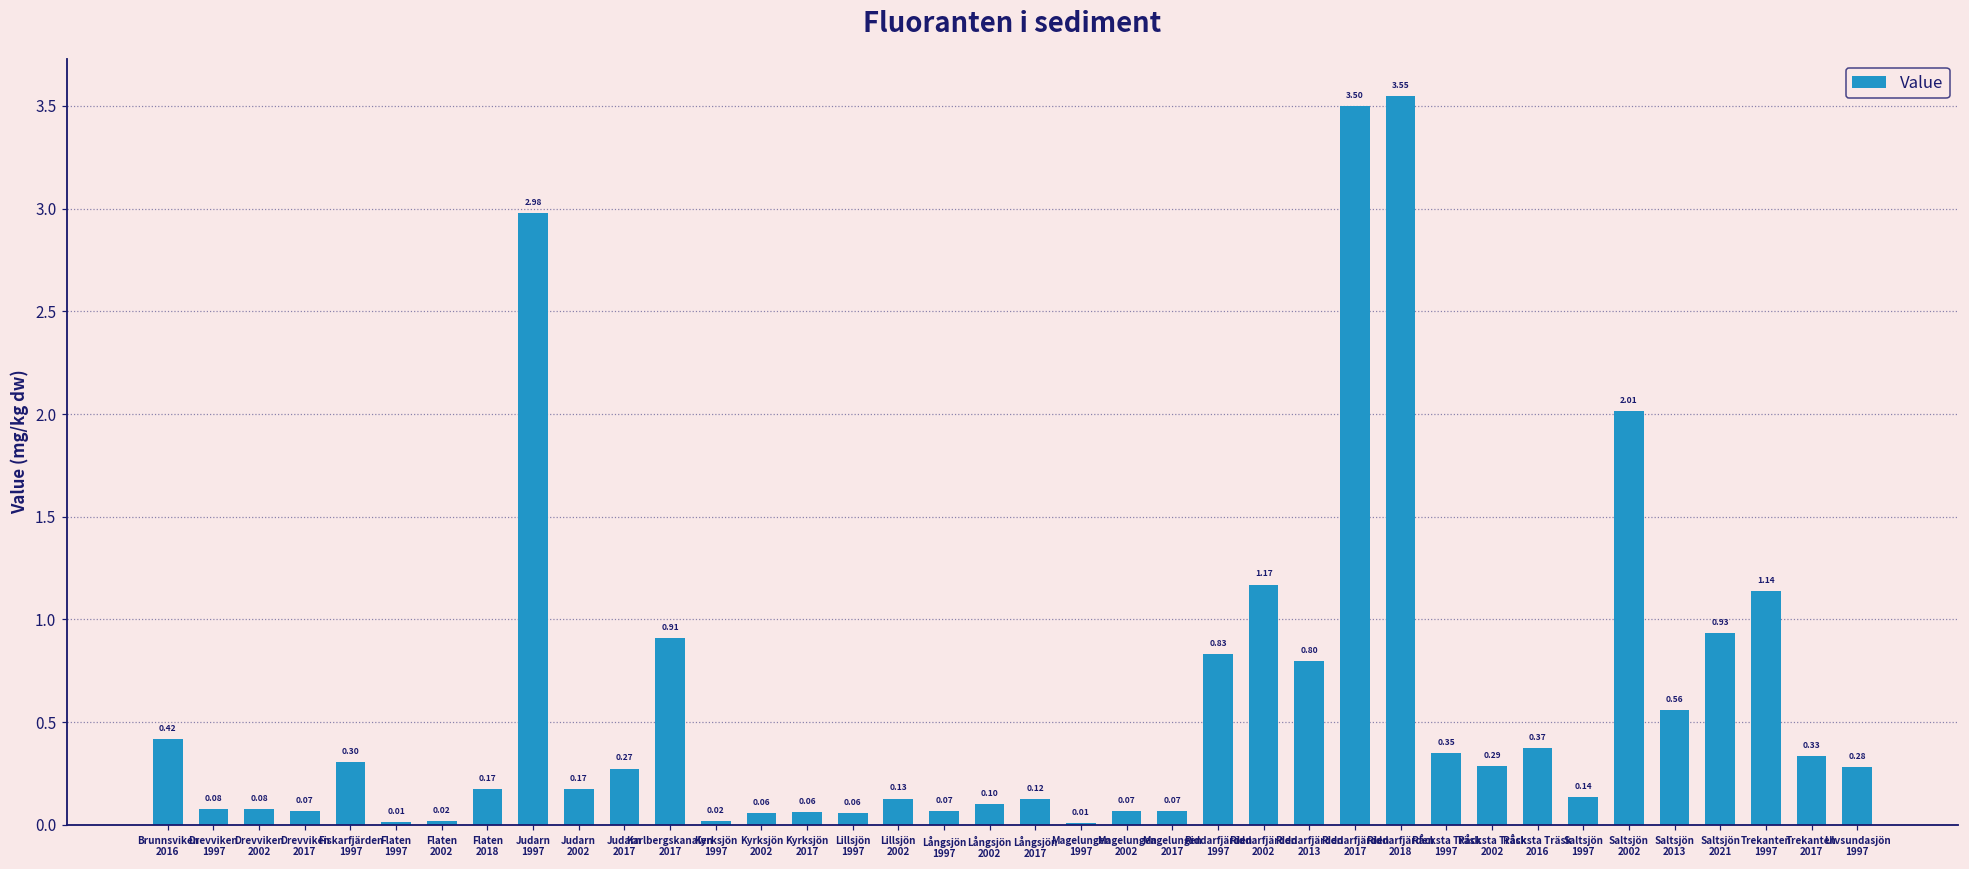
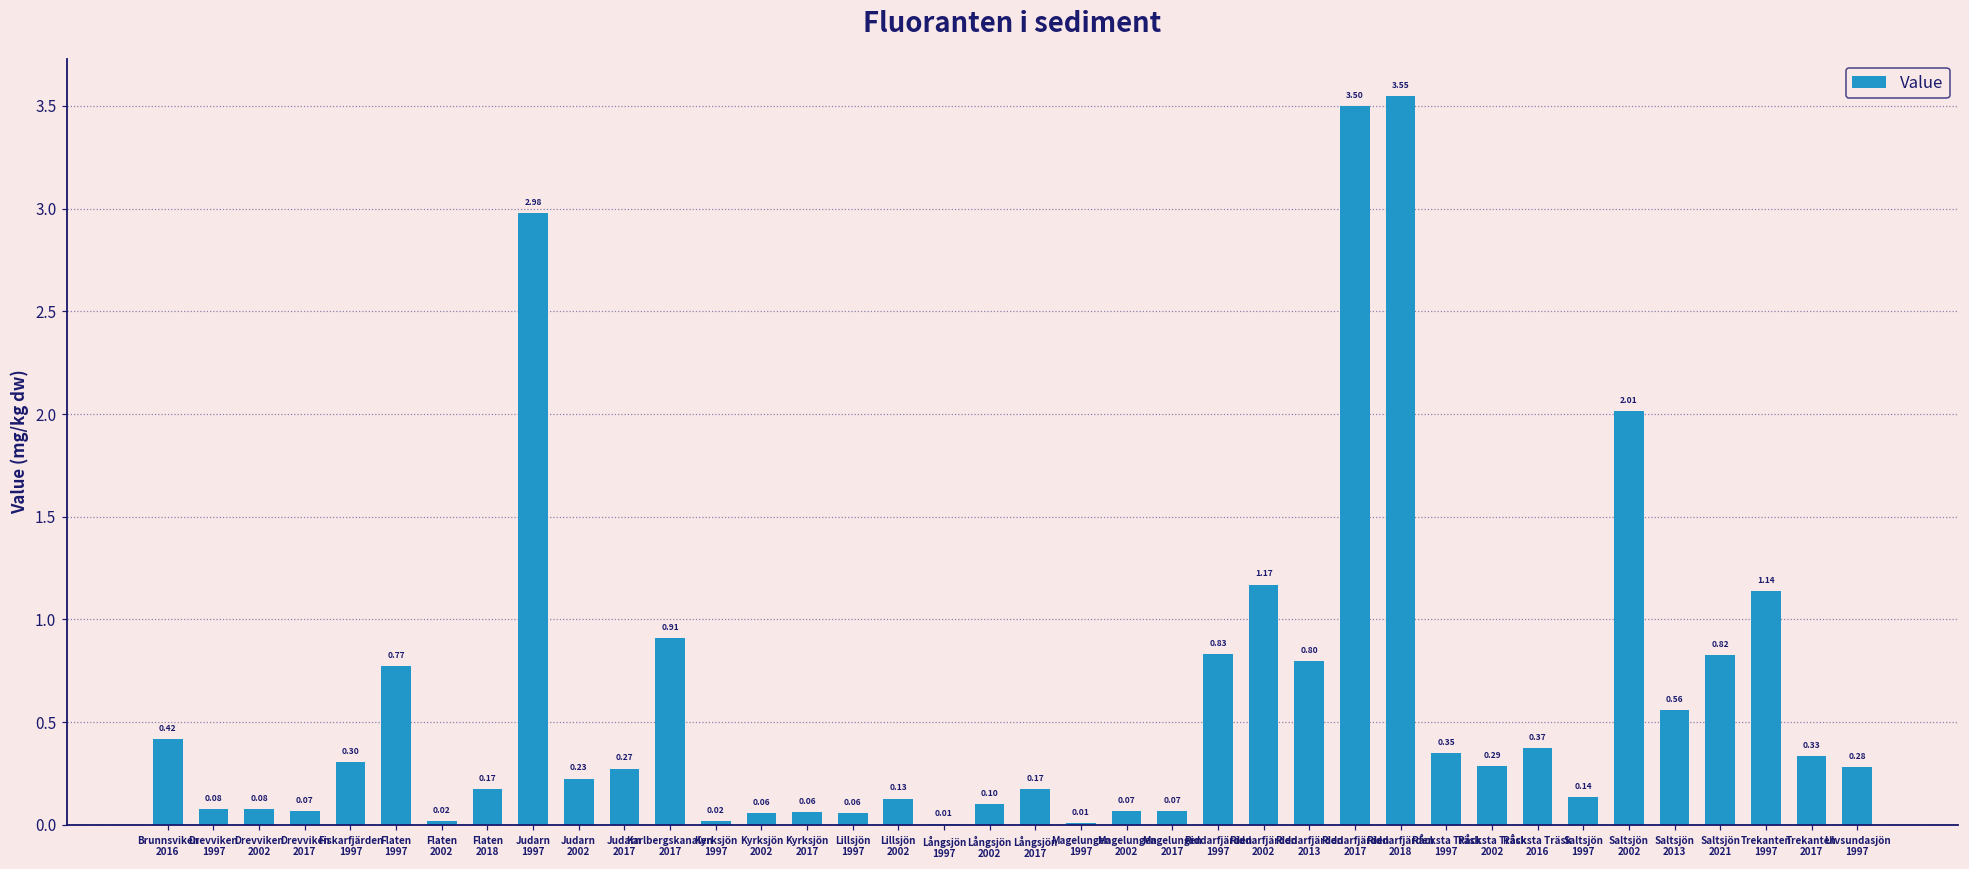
Flaten 1997: 0.01 -> 0.77
Judarn 2002: 0.17 -> 0.23
Långsjön 1997: 0.07 -> 0.01
Långsjön 2017: 0.12 -> 0.17
Saltsjön 2021: 0.93 -> 0.82
